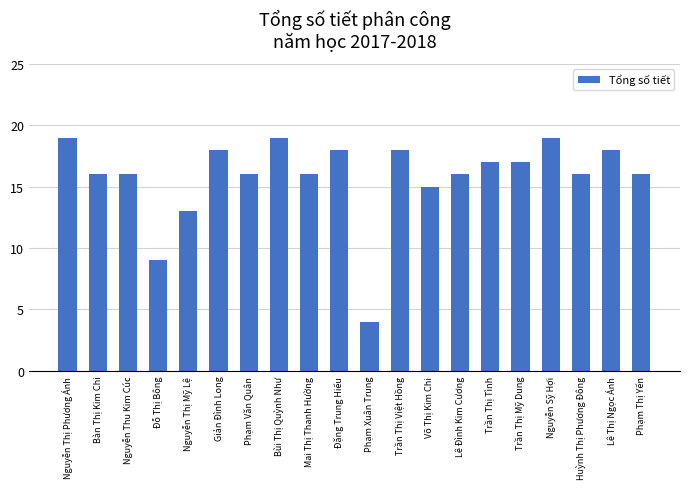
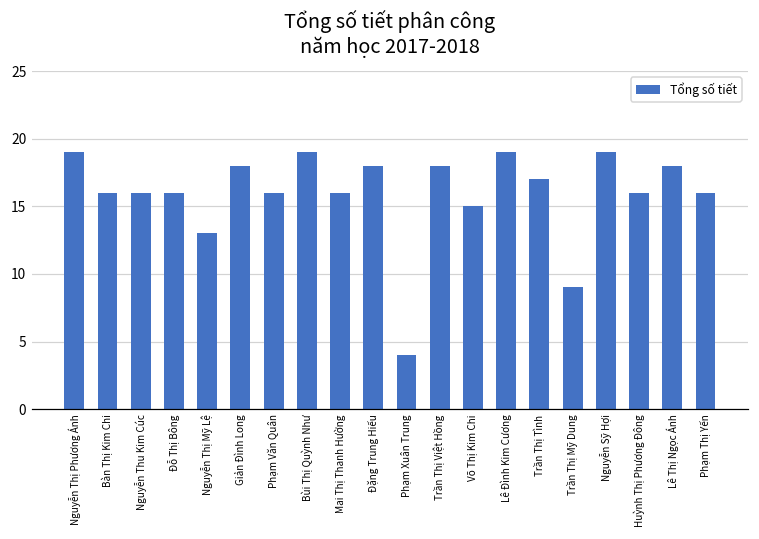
Đỗ Thị Bông: 9 -> 16
Lê Đình Kim Cương: 16 -> 19
Trần Thị Mỹ Dung: 17 -> 9
